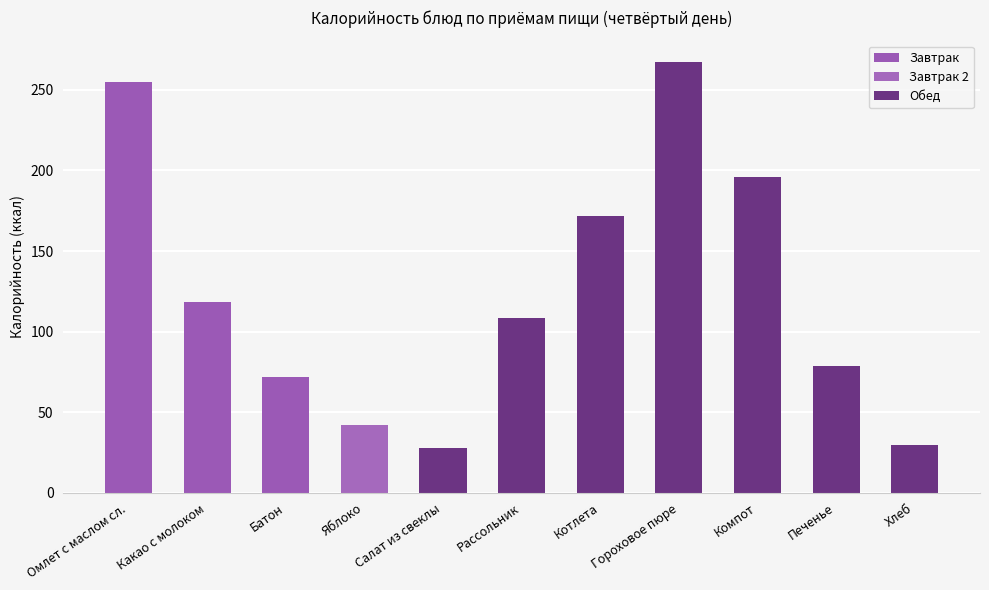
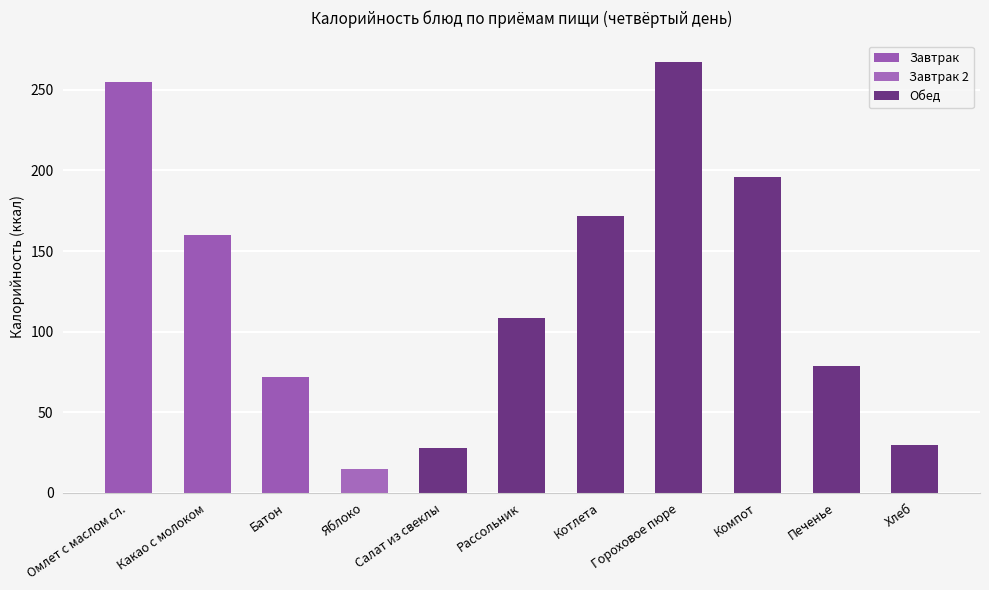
Какао с молоком: 119 -> 160
Яблоко: 42 -> 15
